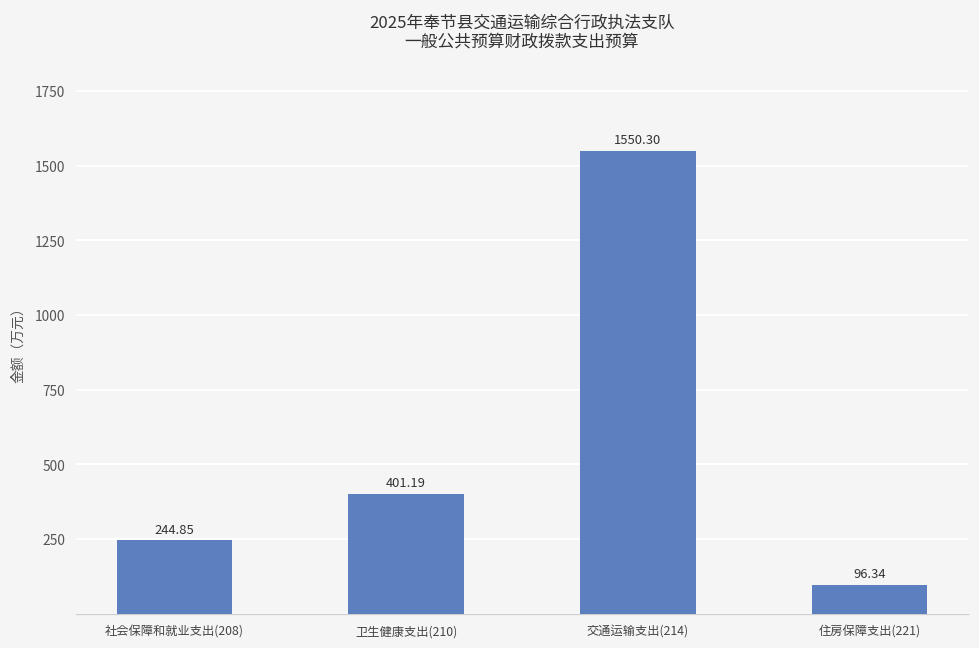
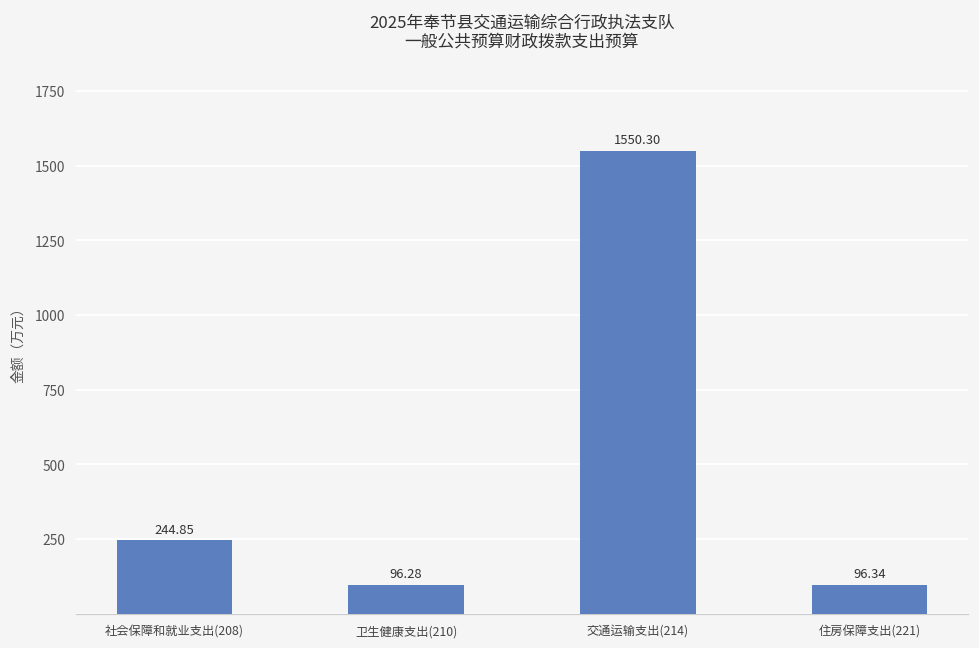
卫生健康支出(210): 401.19 -> 96.28
